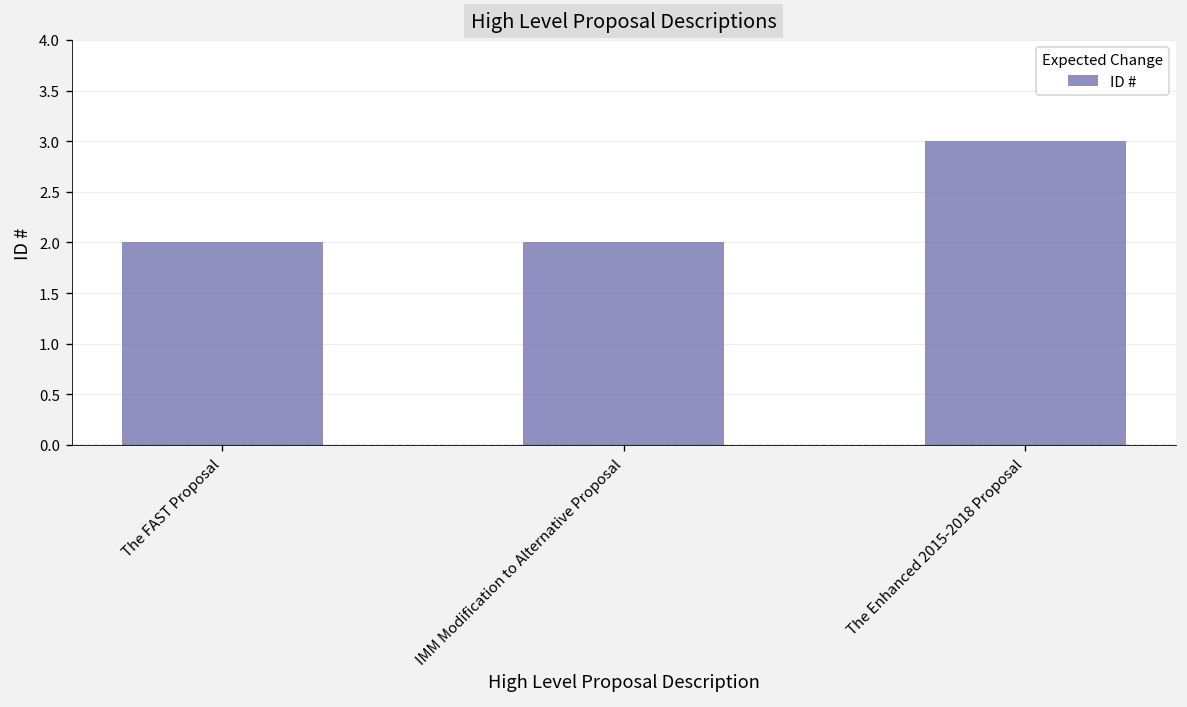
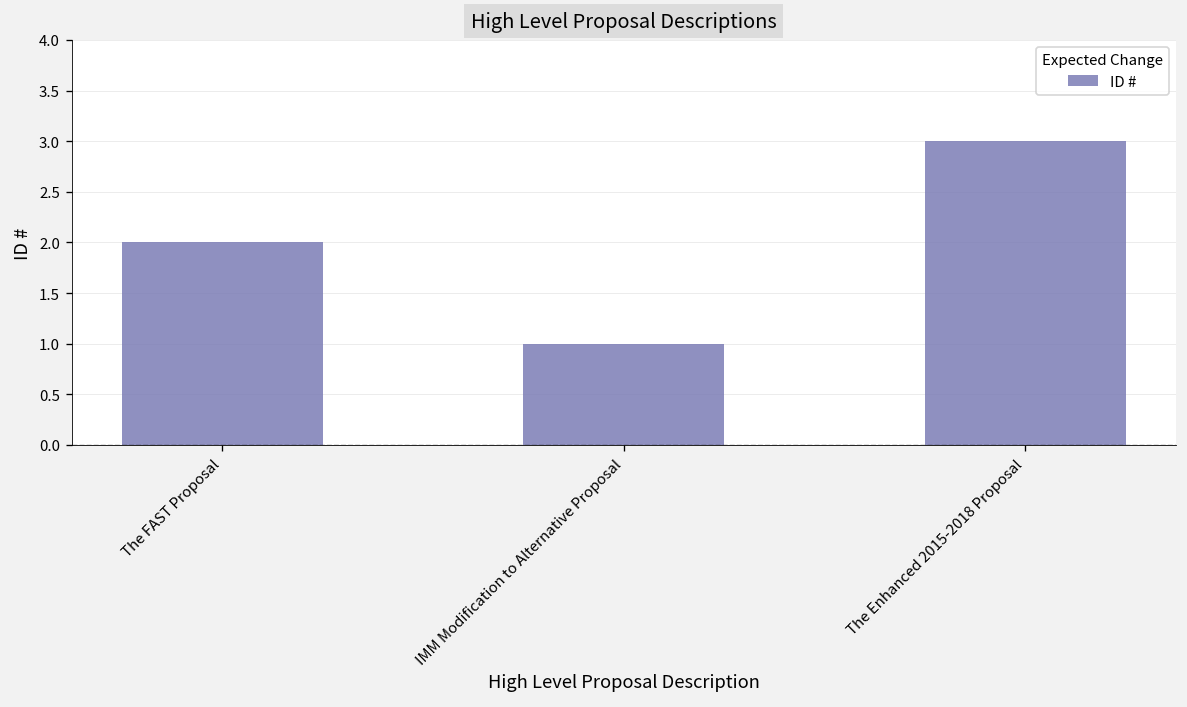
IMM Modification to Alternative Proposal: 2 -> 1
